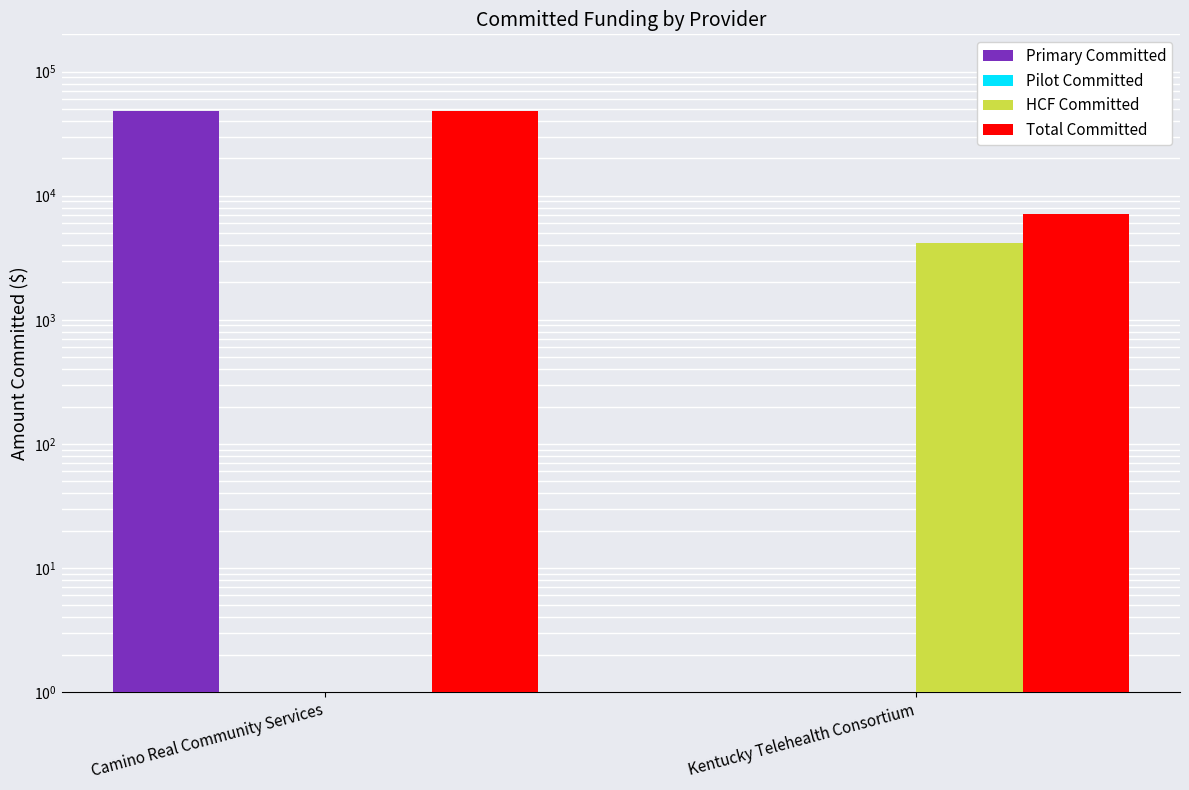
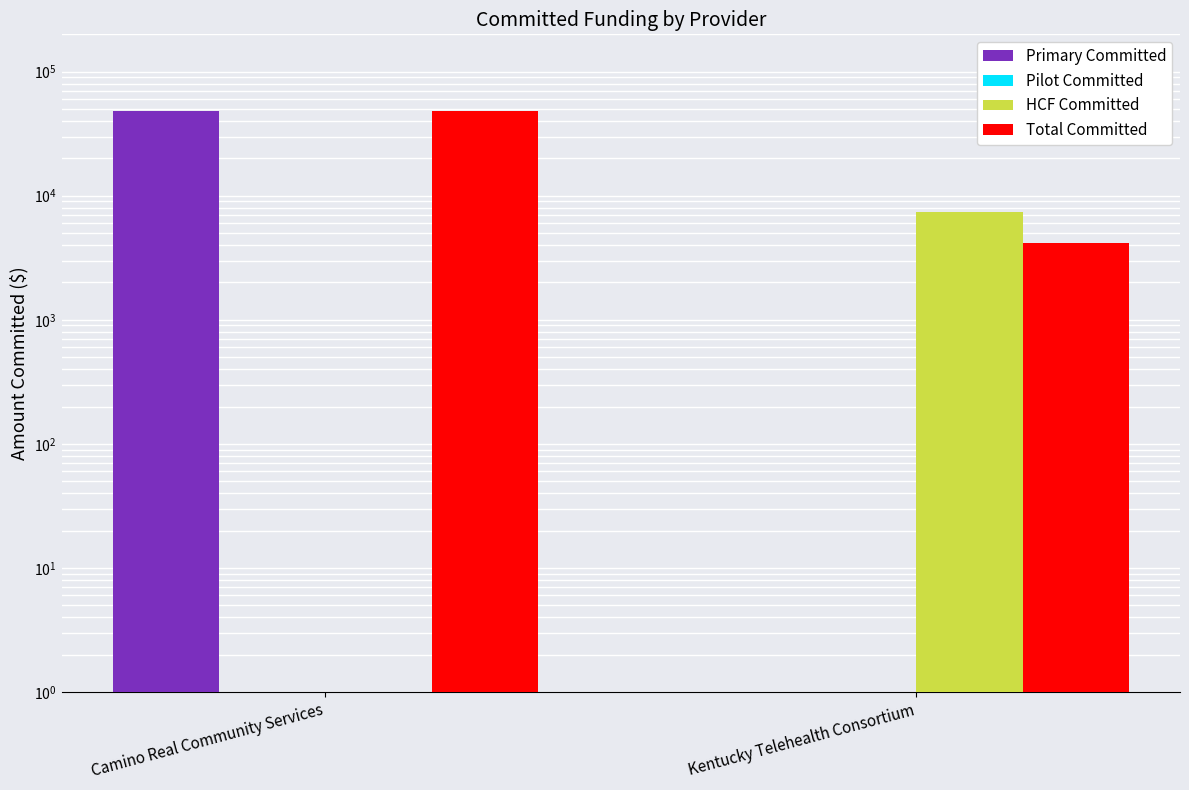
HCF Committed, Kentucky Telehealth Consortium: 4100 -> 7000
Total Committed, Kentucky Telehealth Consortium: 7000 -> 4100
